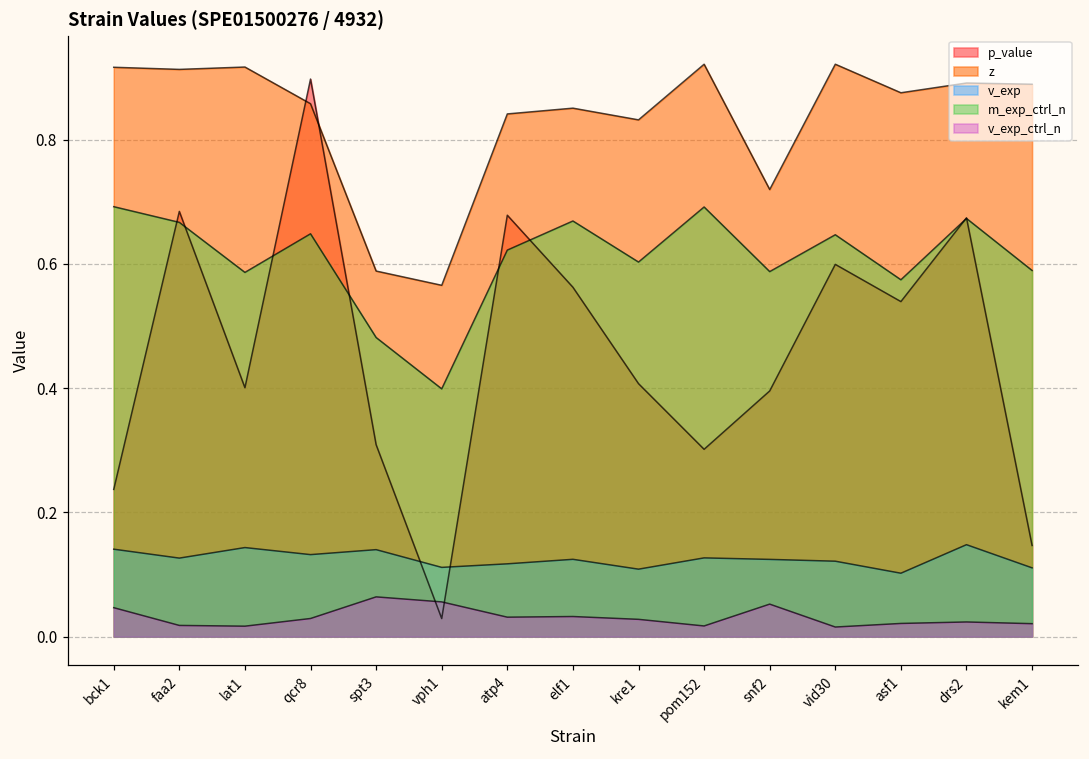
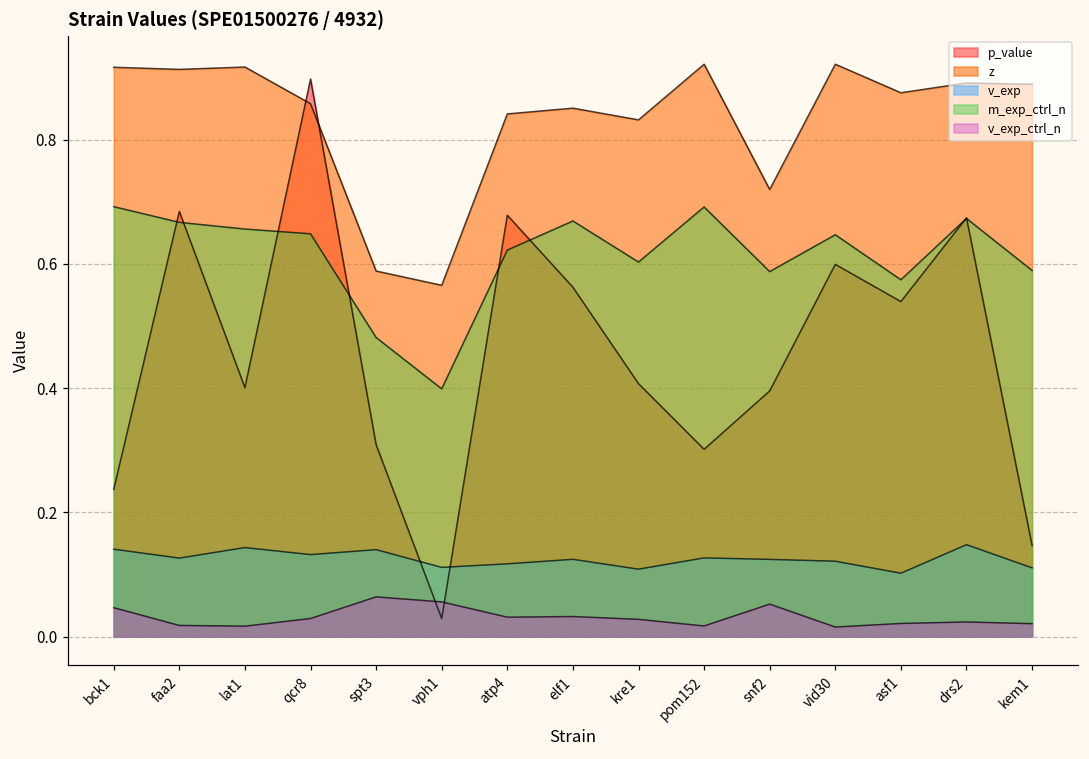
m_exp_ctrl_n, lat1: 0.59 -> 0.66
